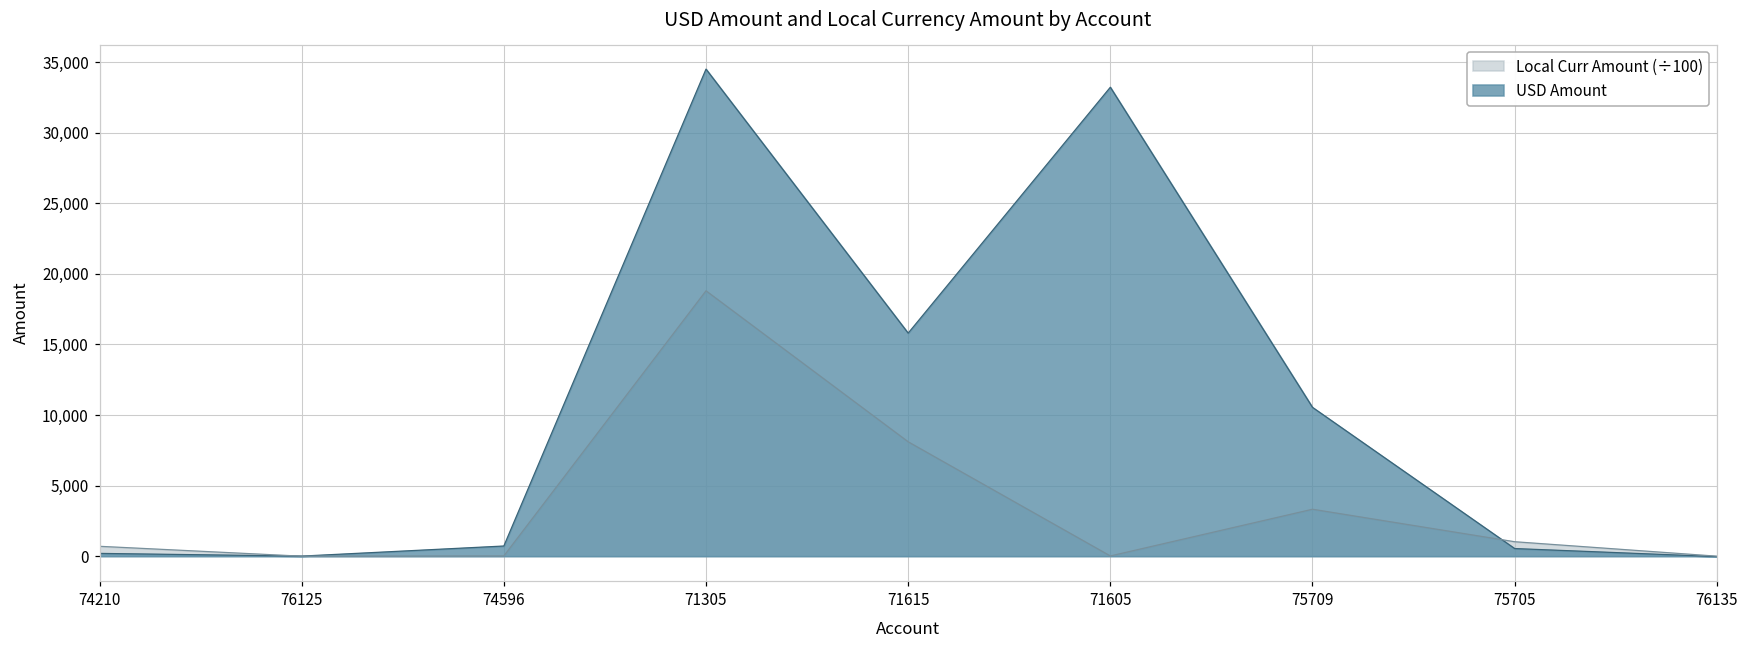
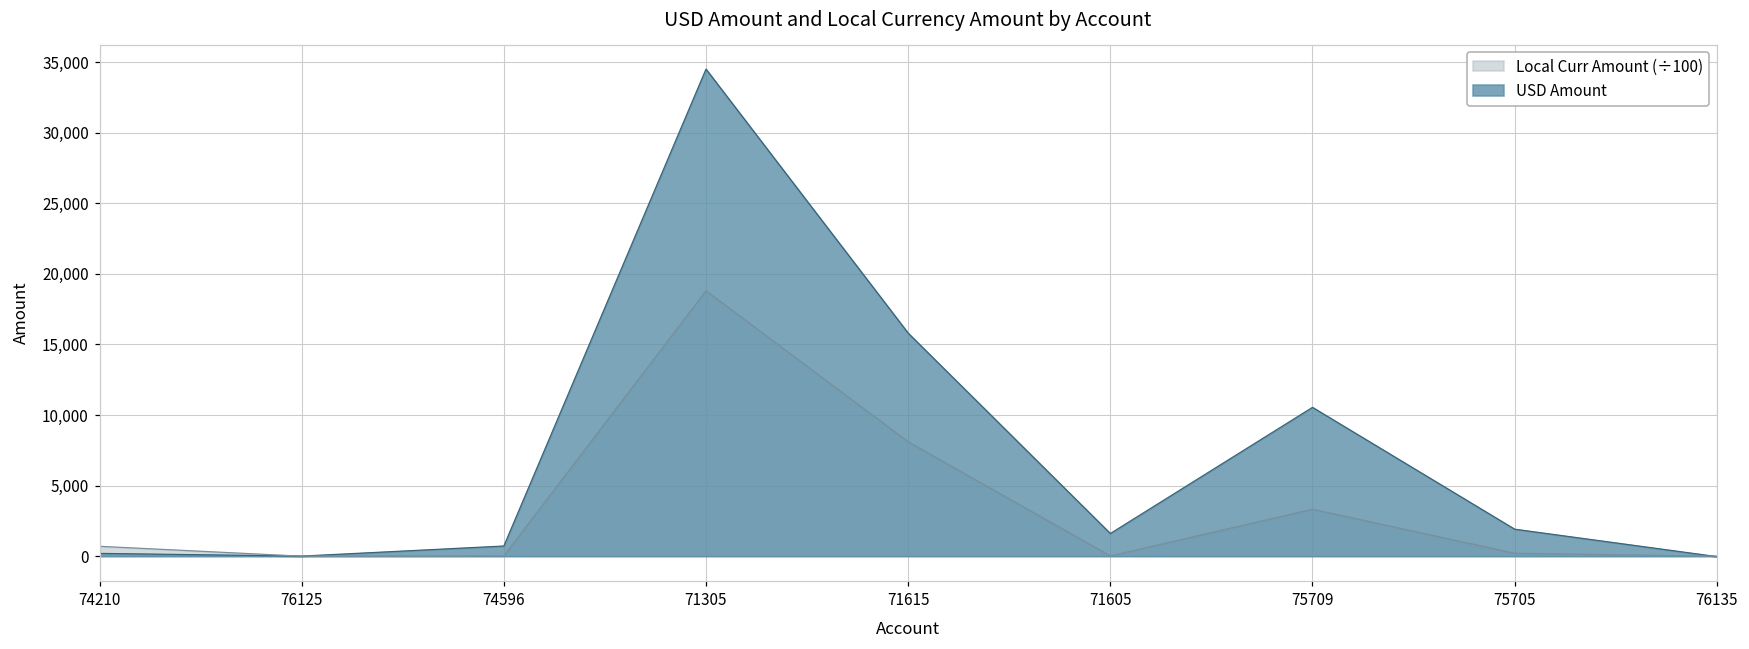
USD Amount, 71605: 33,200 -> 1,600
Local Curr Amount (÷100), 75705: 1,000 -> 200
USD Amount, 75705: 500 -> 1,900
